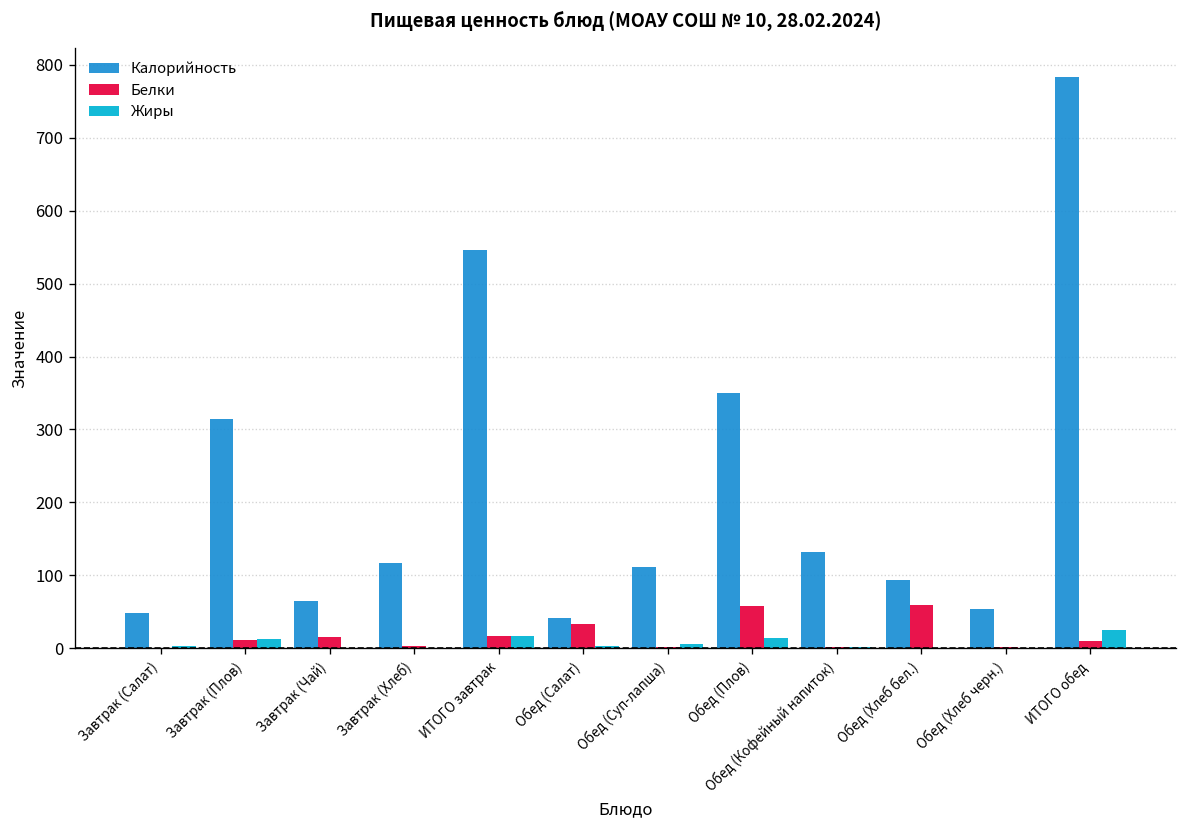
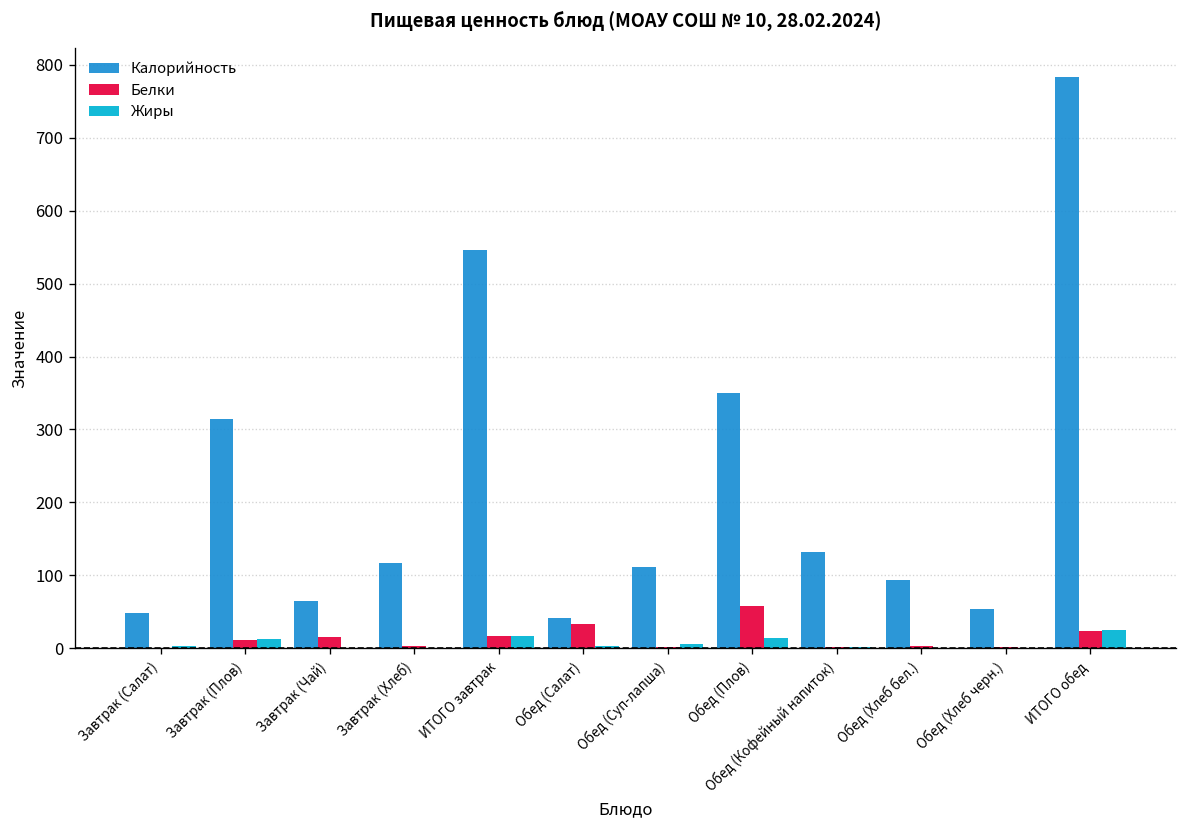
Белки, Обед (Хлеб бел.): 60 -> 0
Белки, ИТОГО обед: 10 -> 20
